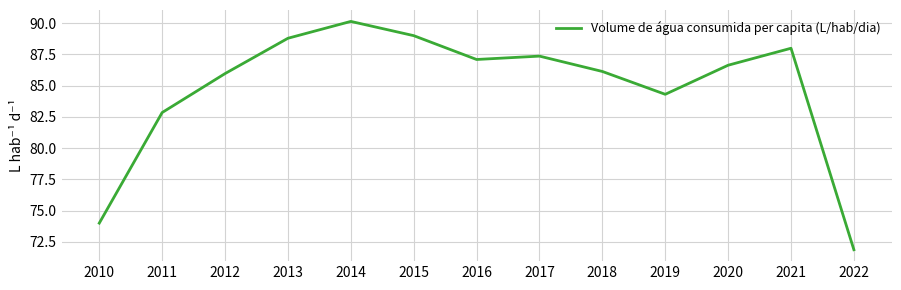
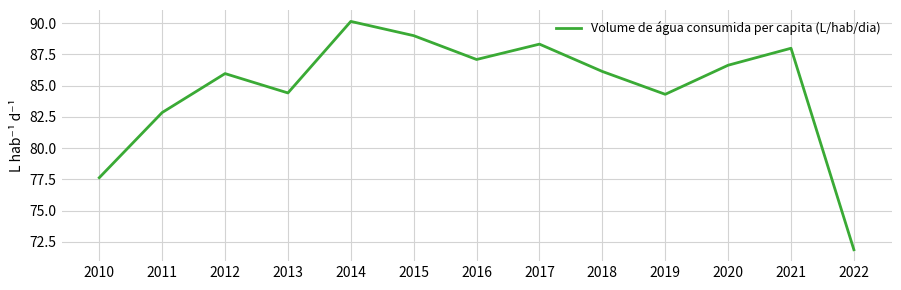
2010: 74.0 -> 77.6
2013: 88.8 -> 84.4
2017: 87.4 -> 88.3
